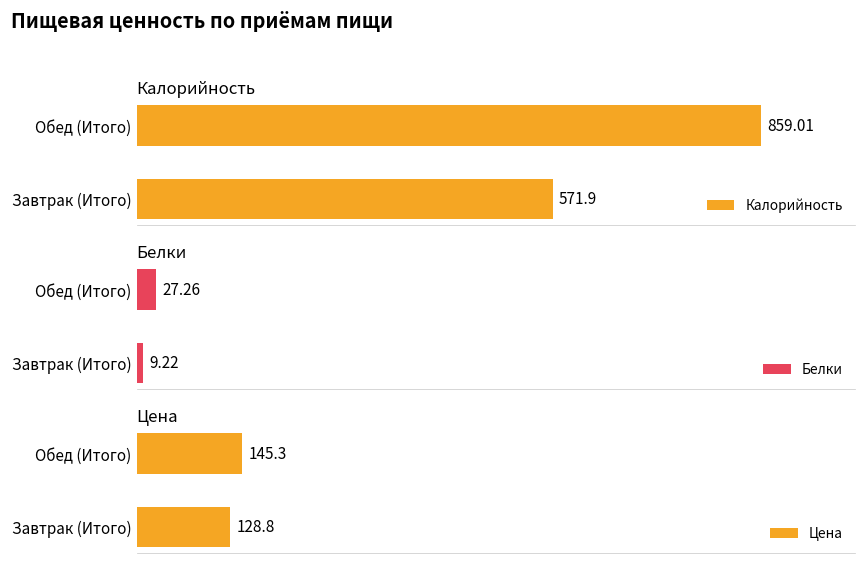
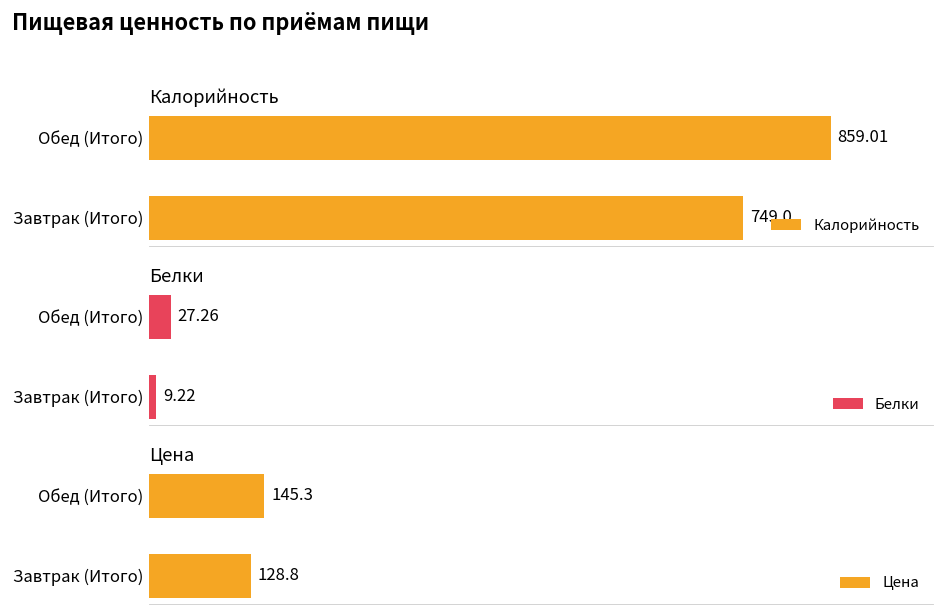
Калорийность, Завтрак (Итого): 571.9 -> 749.0
